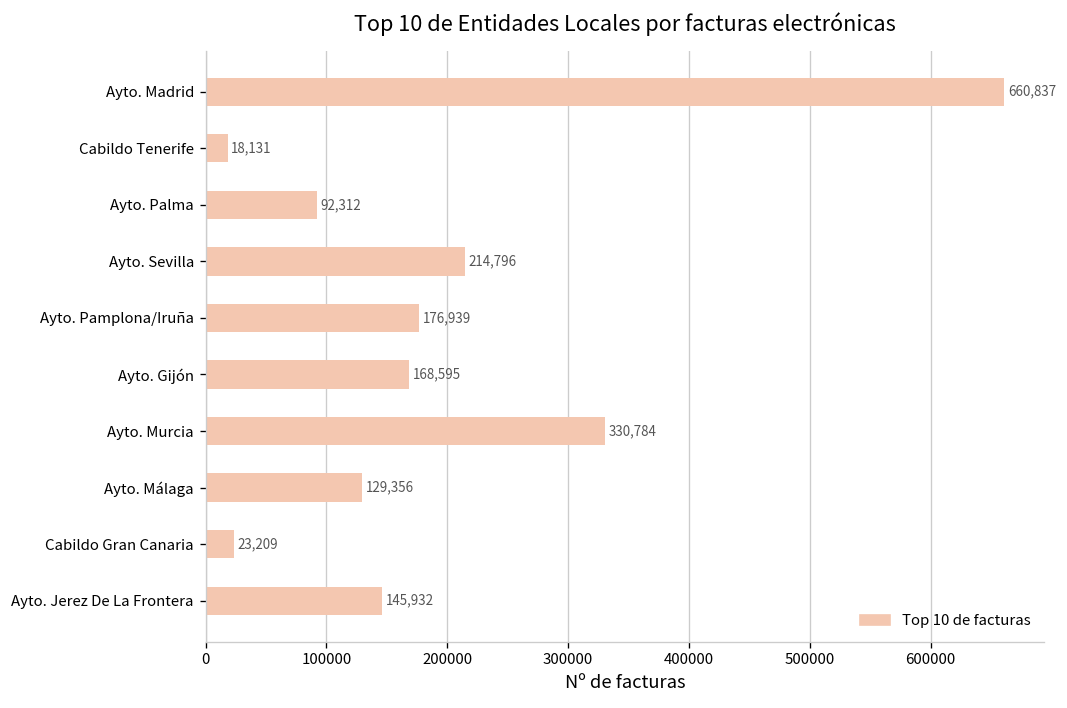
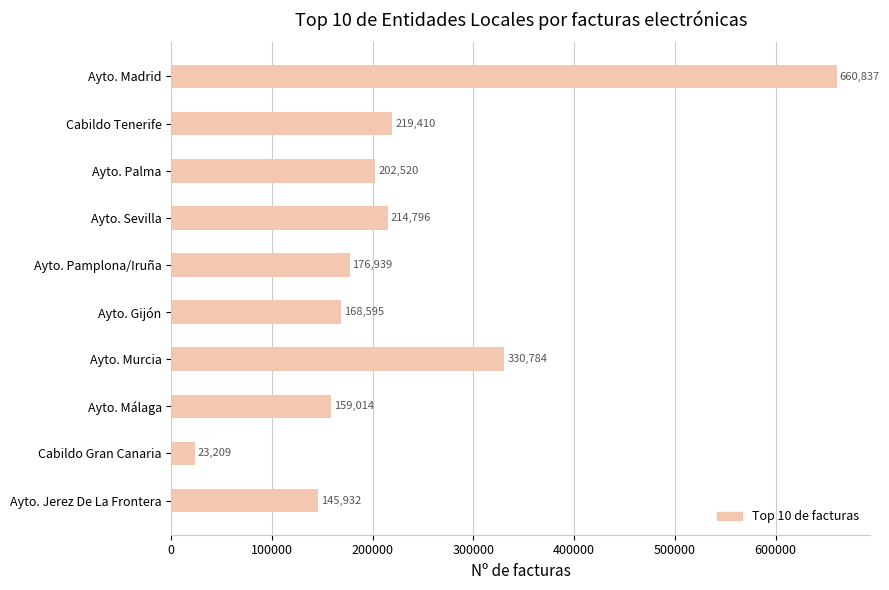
Cabildo Tenerife: 18,131 -> 219,410
Ayto. Palma: 92,312 -> 202,520
Ayto. Málaga: 129,356 -> 159,014
